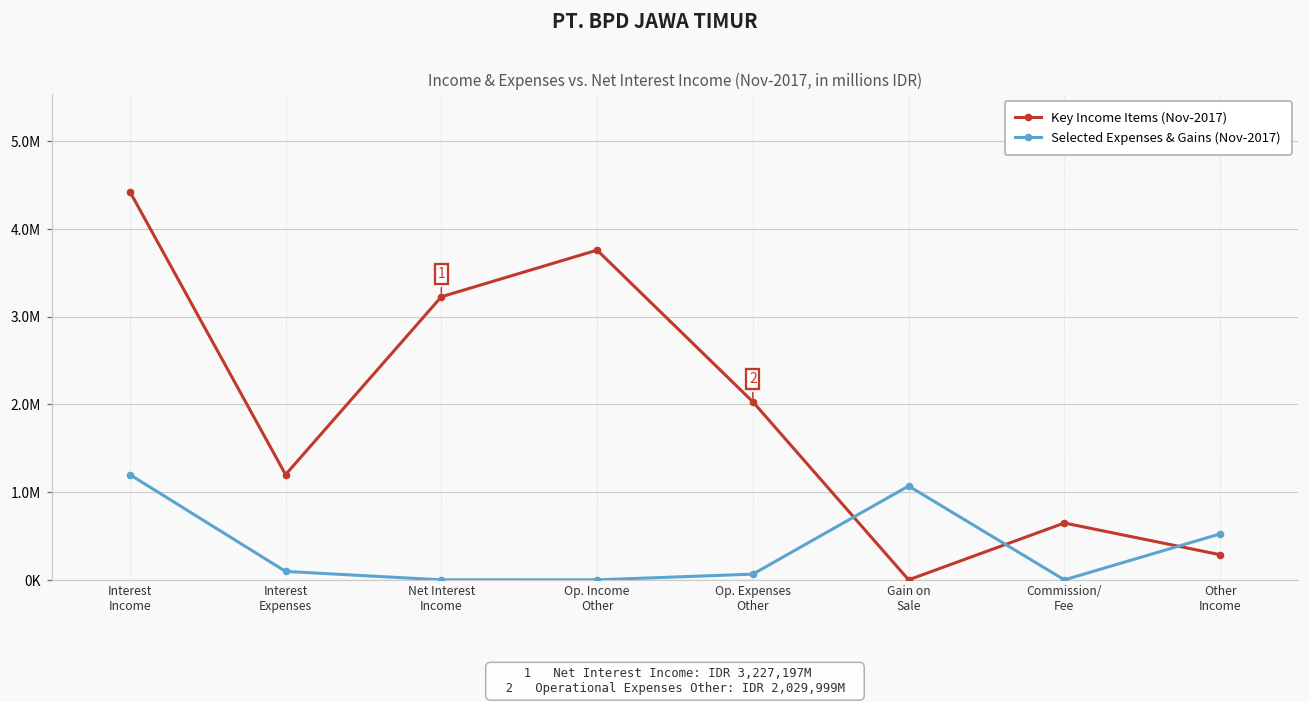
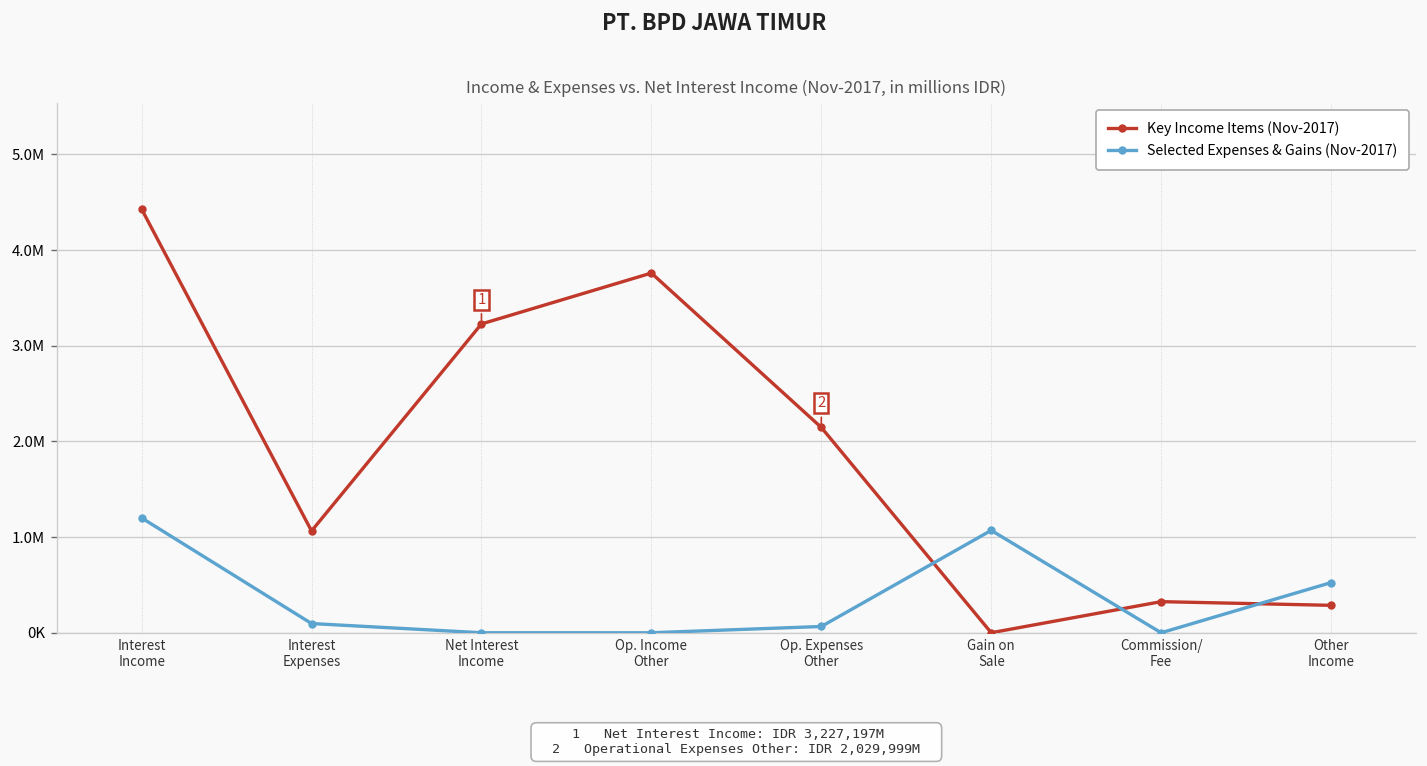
Key Income Items (Nov-2017), Interest Expenses: 1200000 -> 1100000
Key Income Items (Nov-2017), Op. Expenses Other: 2000000 -> 2100000
Key Income Items (Nov-2017), Commission/ Fee: 600000 -> 300000
